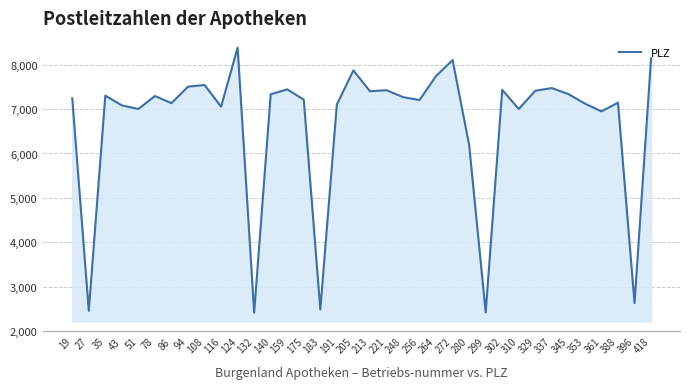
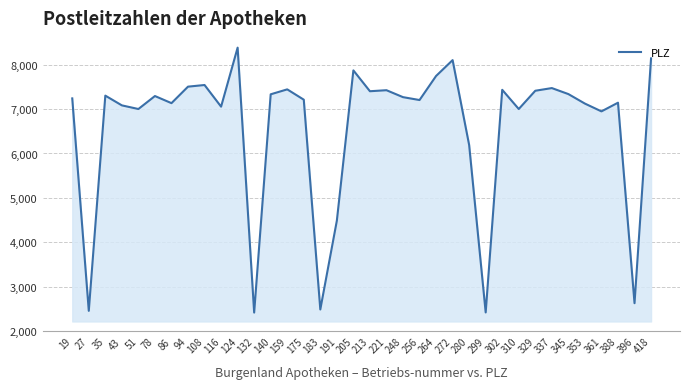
191: 7,100 -> 4,500
